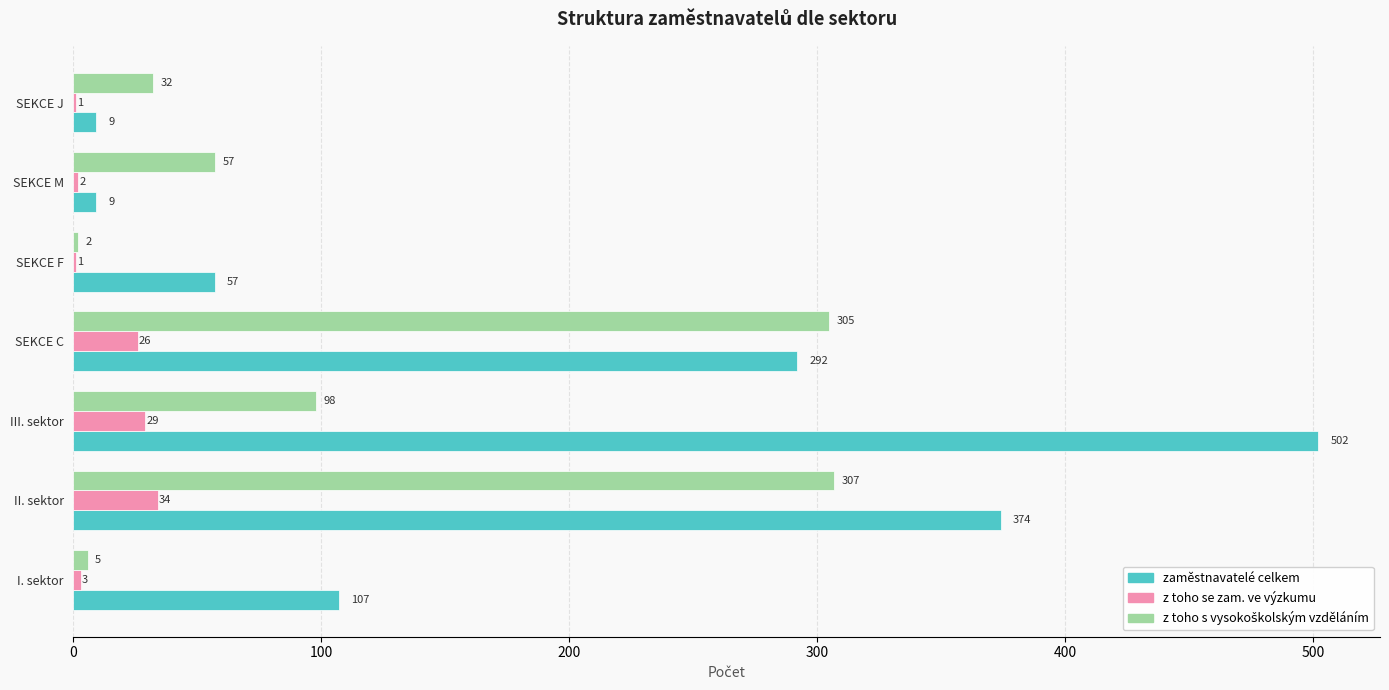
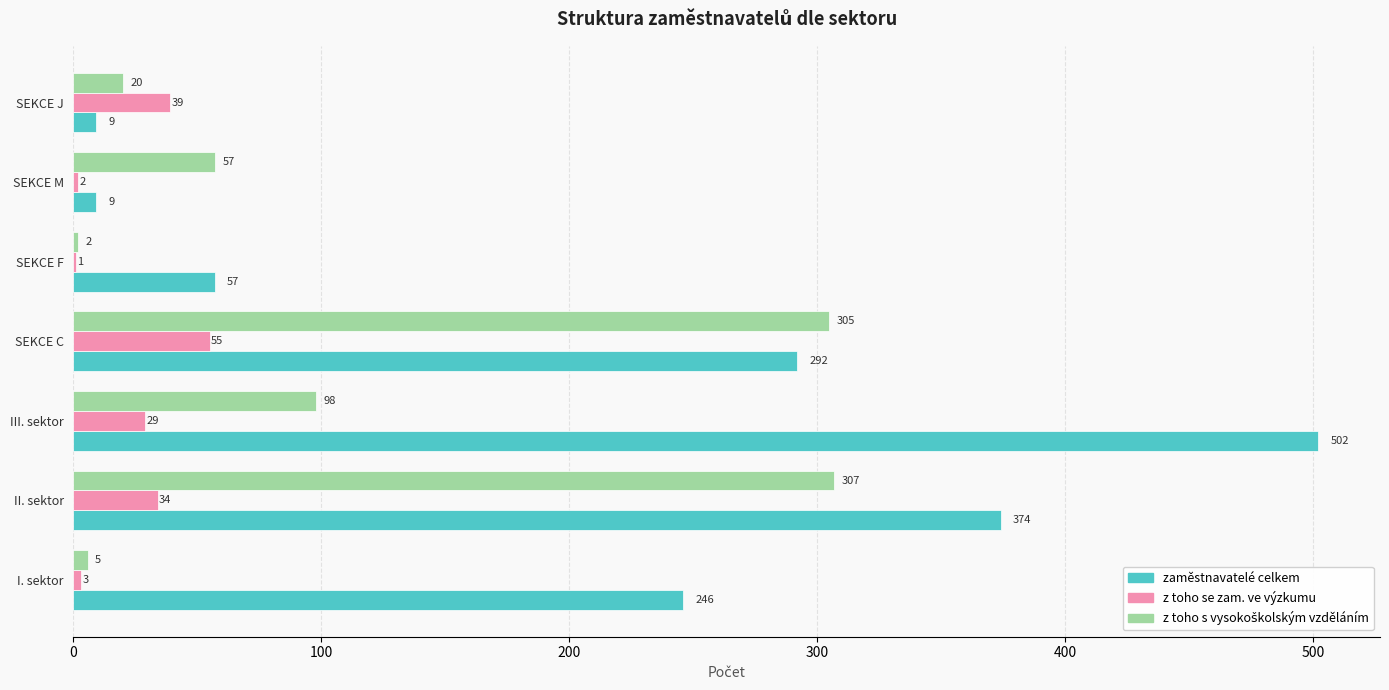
z toho s vysokoškolským vzděláním, SEKCE J: 32 -> 20
z toho se zam. ve výzkumu, SEKCE J: 1 -> 39
z toho se zam. ve výzkumu, SEKCE C: 26 -> 55
zaměstnavatelé celkem, I. sektor: 107 -> 246
